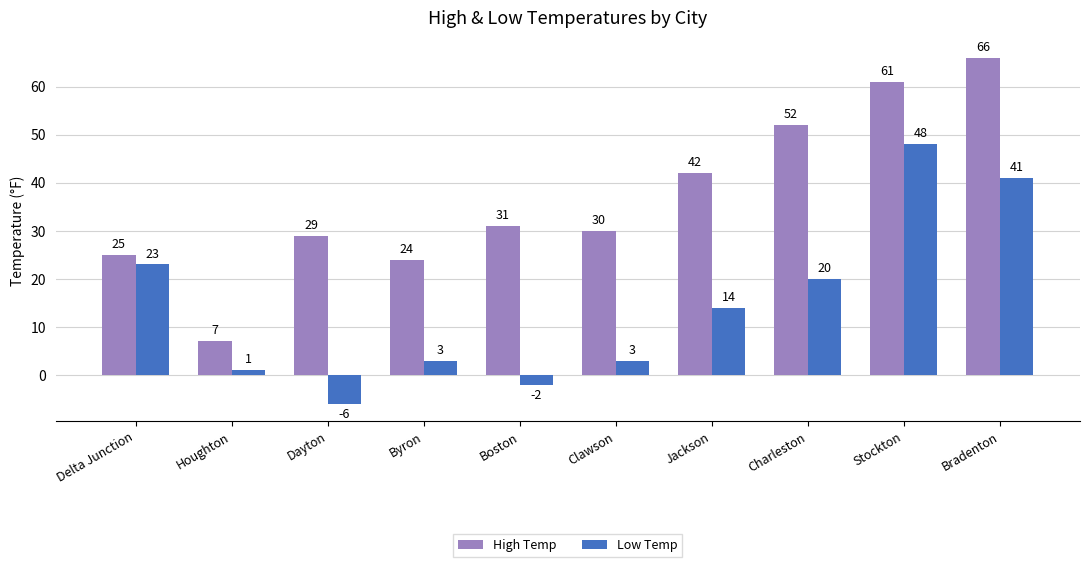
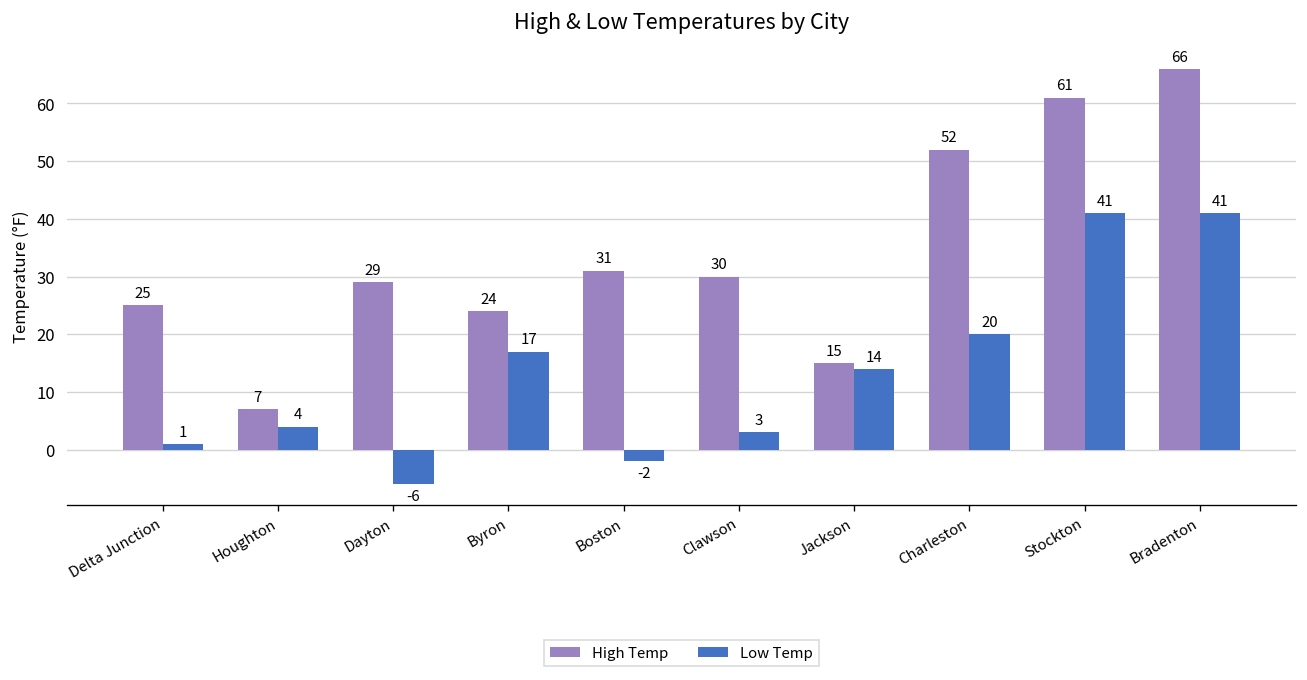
Low Temp, Delta Junction: 23 -> 1
Low Temp, Houghton: 1 -> 4
Low Temp, Byron: 3 -> 17
High Temp, Jackson: 42 -> 15
Low Temp, Stockton: 48 -> 41
